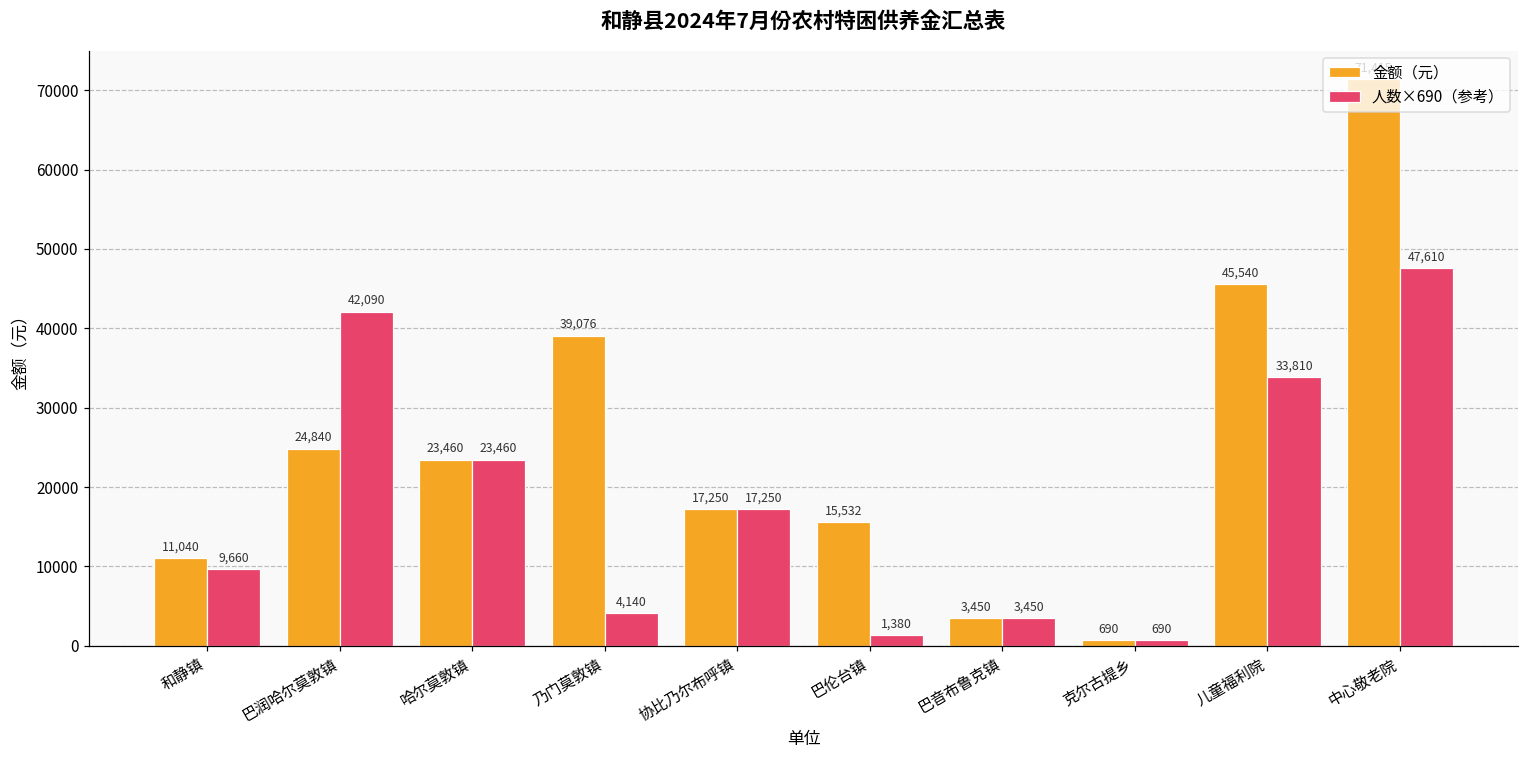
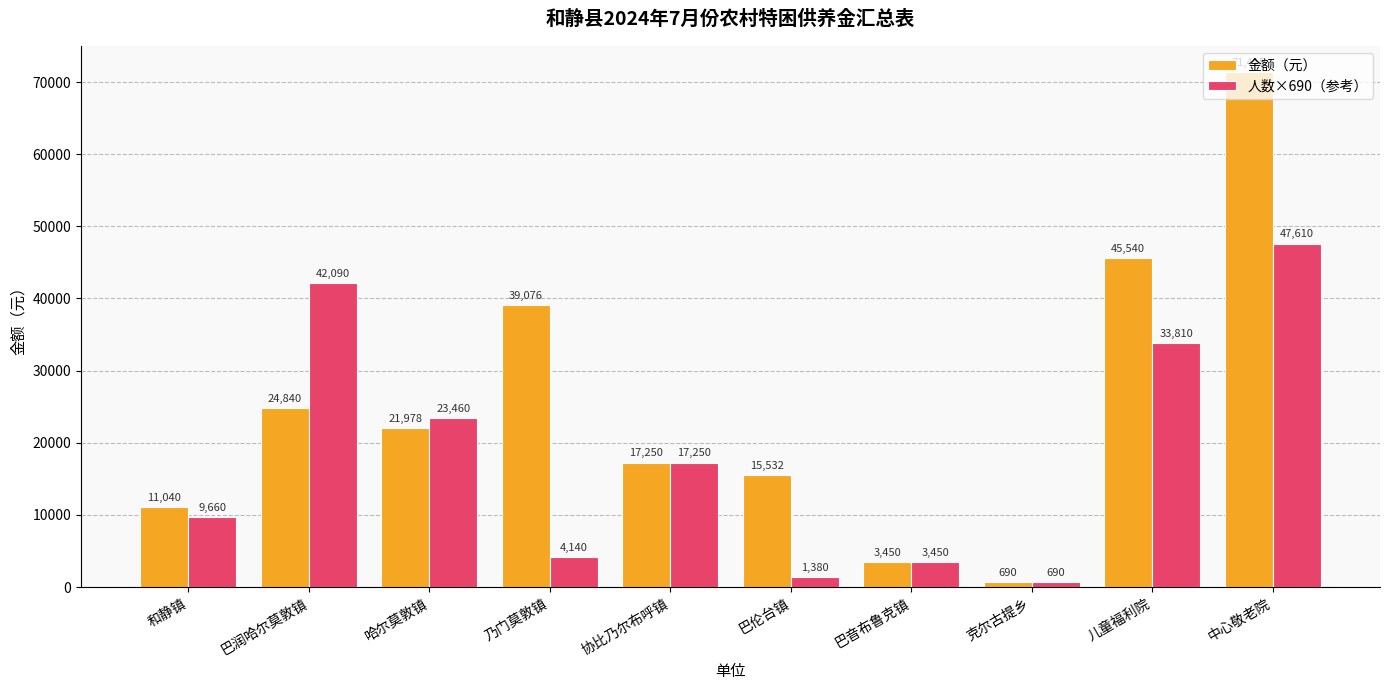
金额（元）, 哈尔莫敦镇: 23,460 -> 21,978
